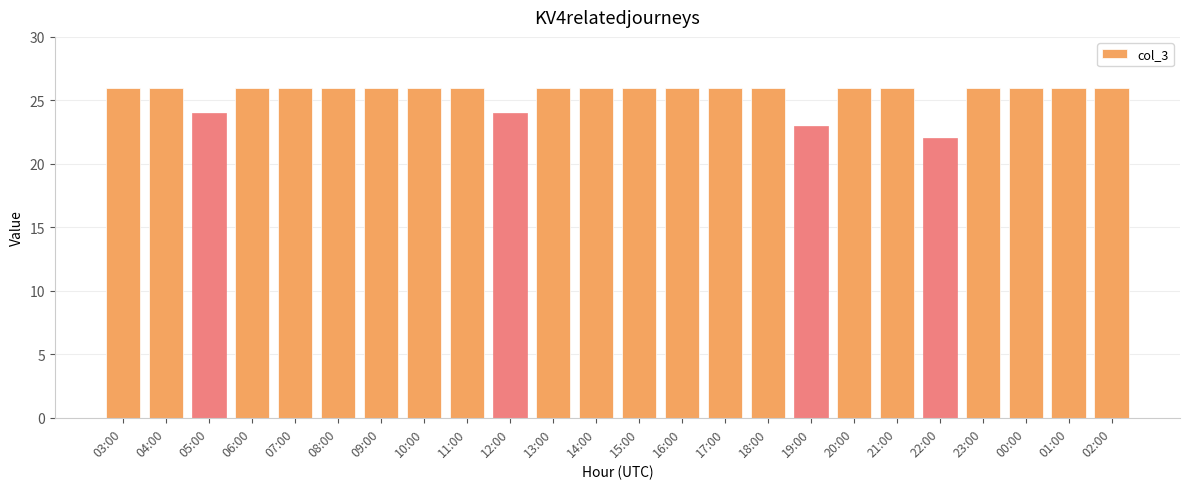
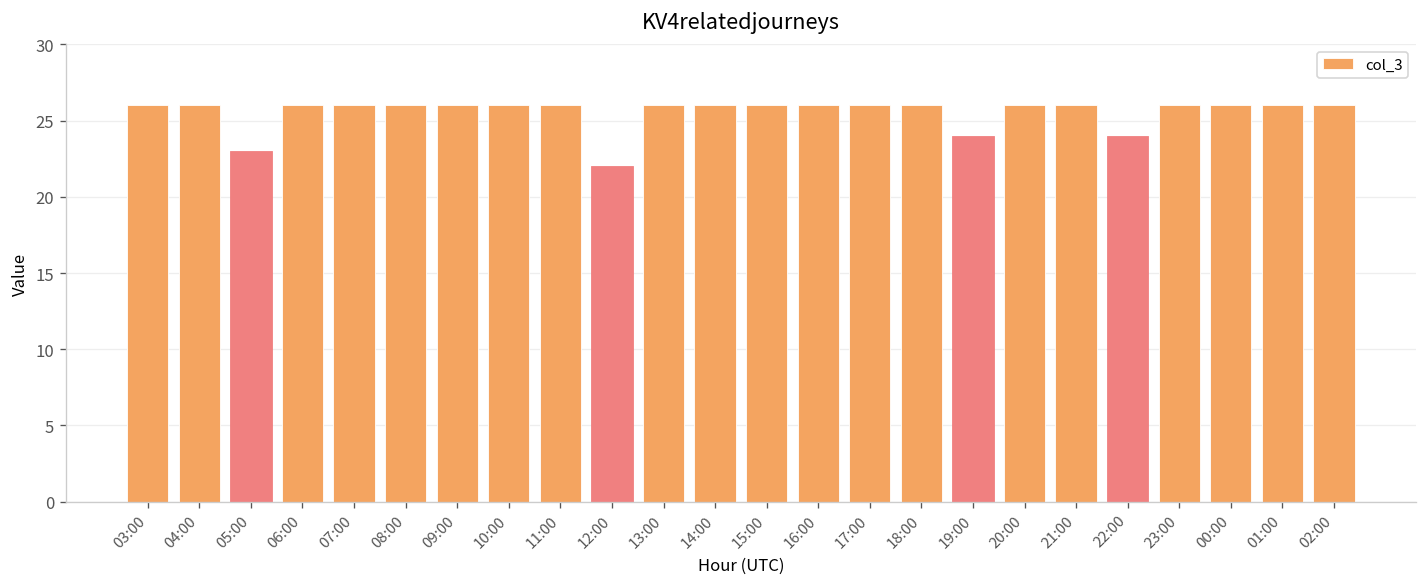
05:00: 24 -> 23
12:00: 24 -> 22
19:00: 23 -> 24
22:00: 22 -> 24
